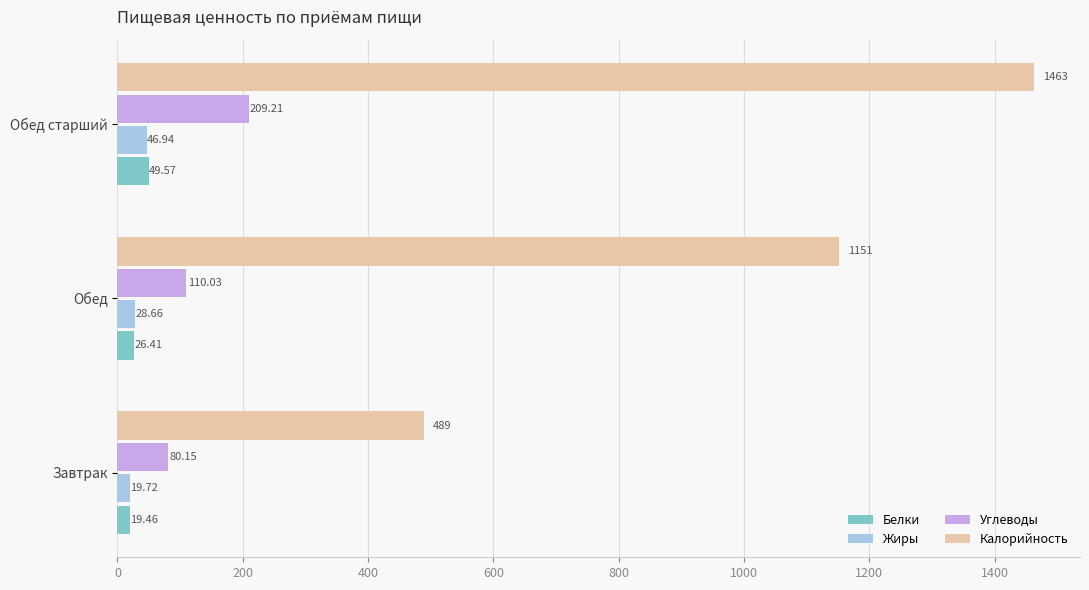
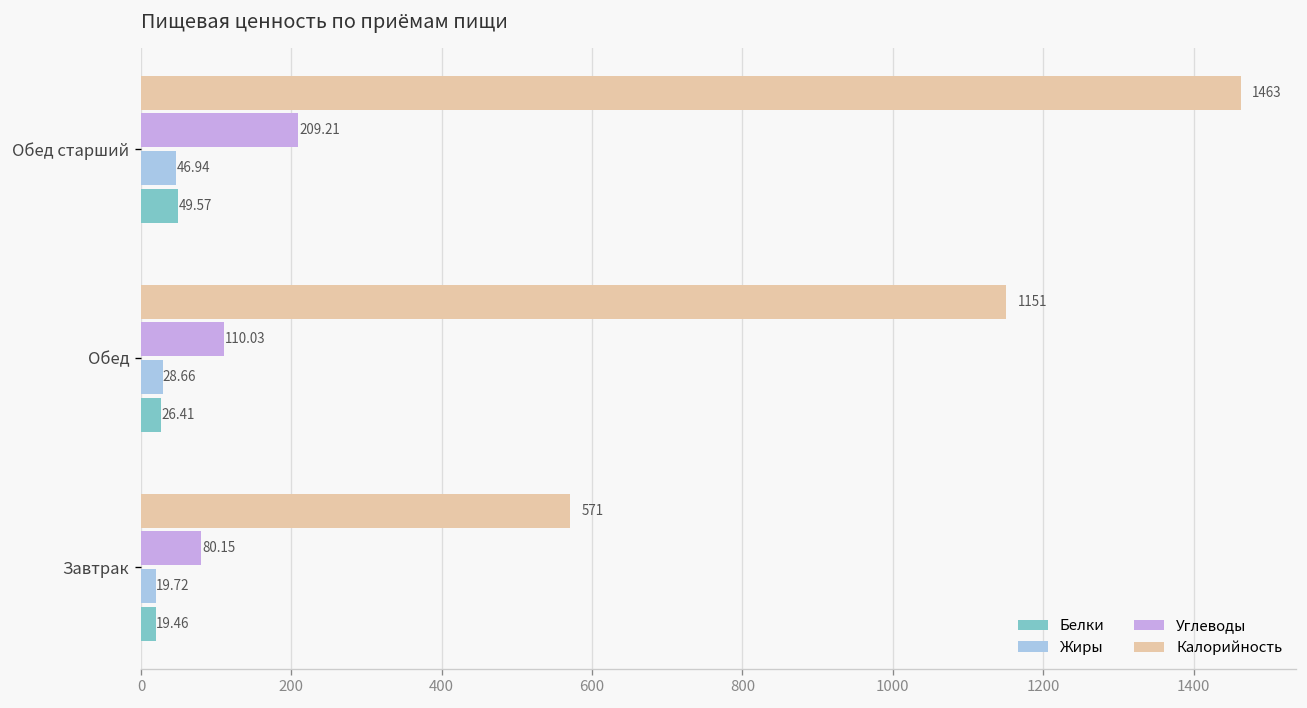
Калорийность, Завтрак: 489 -> 571
